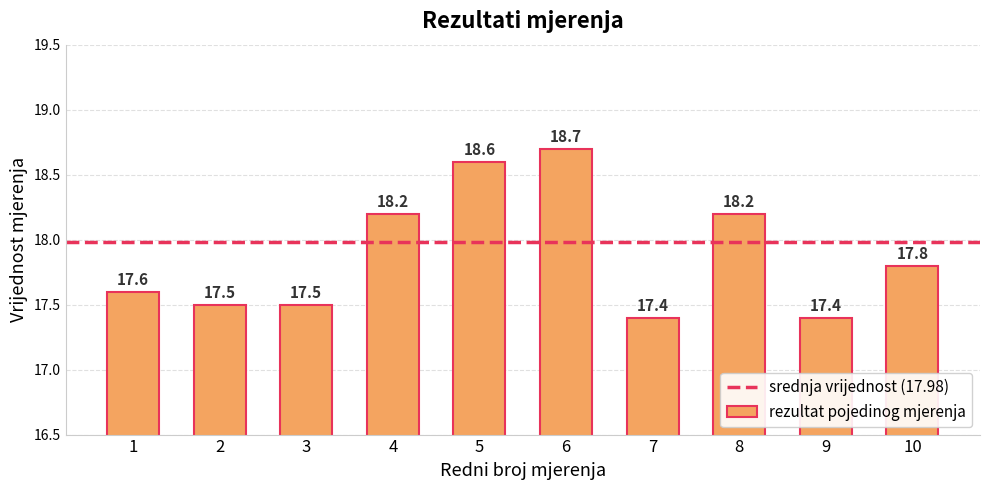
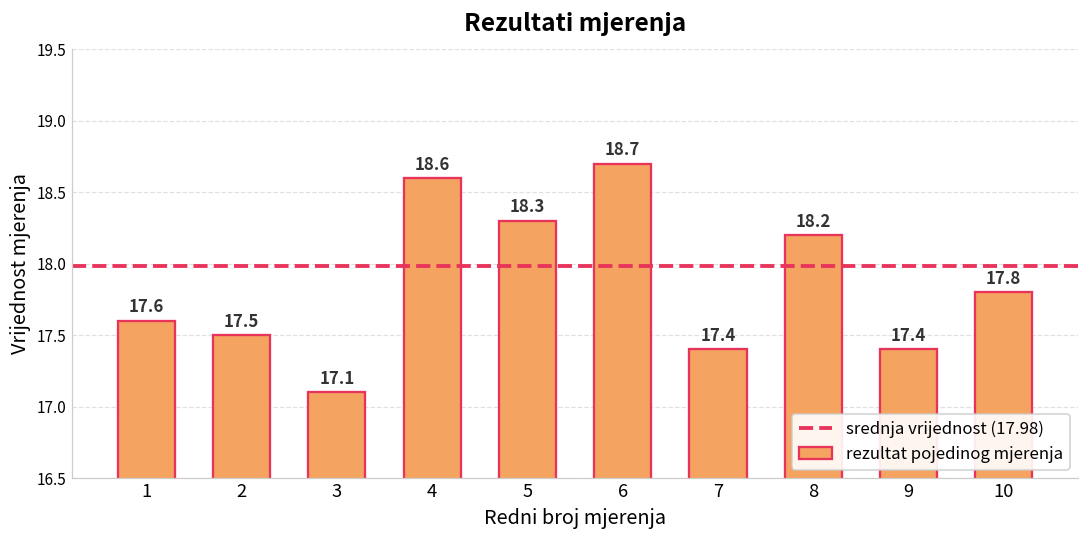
3: 17.5 -> 17.1
4: 18.2 -> 18.6
5: 18.6 -> 18.3
